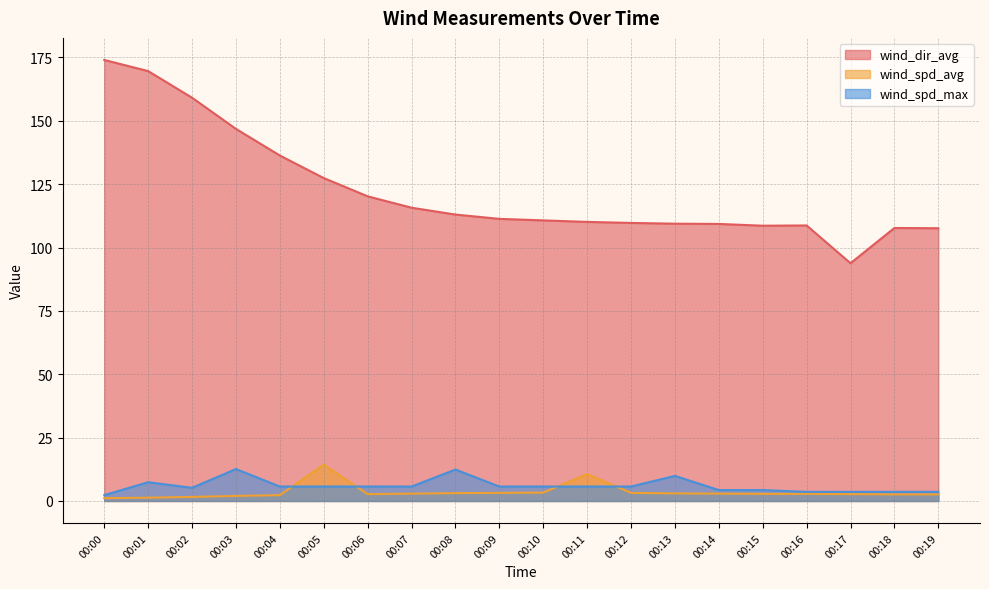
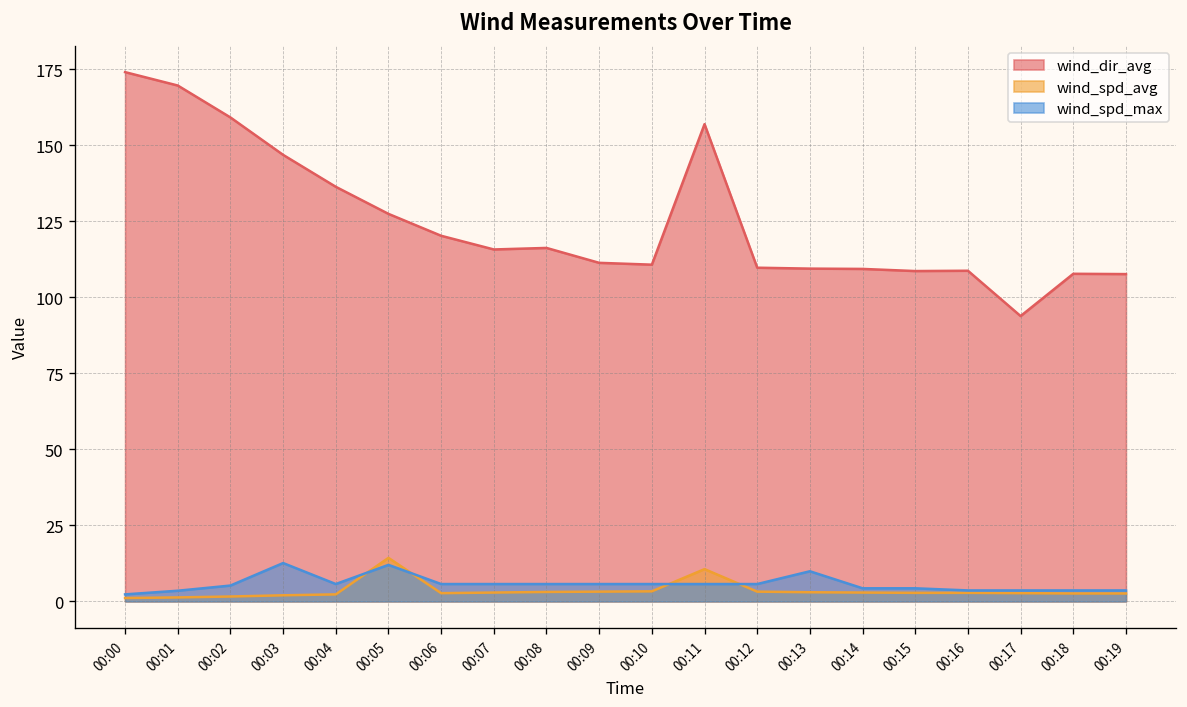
wind_spd_max, 00:01: 7 -> 4
wind_spd_max, 00:05: 6 -> 12
wind_dir_avg, 00:08: 113 -> 116
wind_spd_max, 00:08: 12 -> 6
wind_dir_avg, 00:11: 110 -> 157
